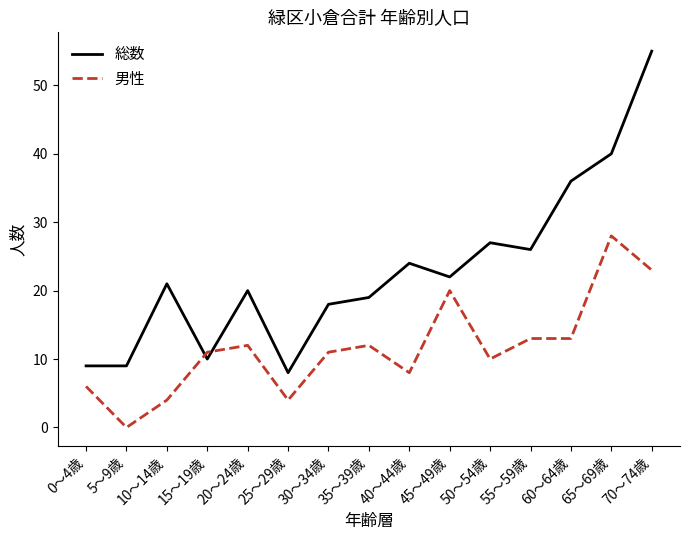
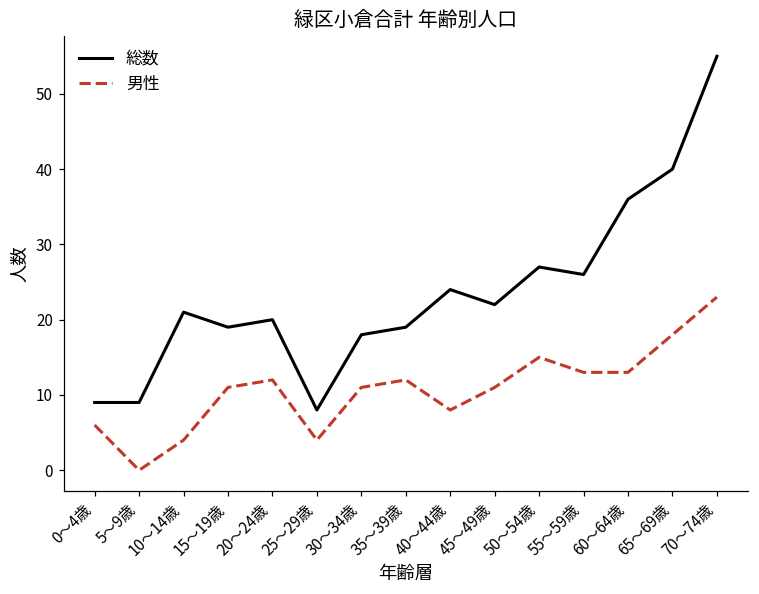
総数, 15～19歳: 10 -> 19
男性, 45～49歳: 20 -> 11
男性, 50～54歳: 10 -> 15
男性, 65～69歳: 28 -> 18
